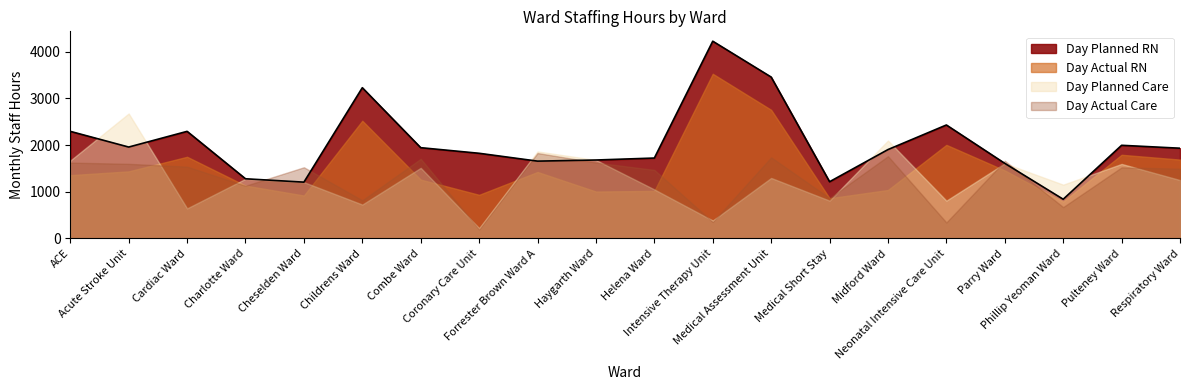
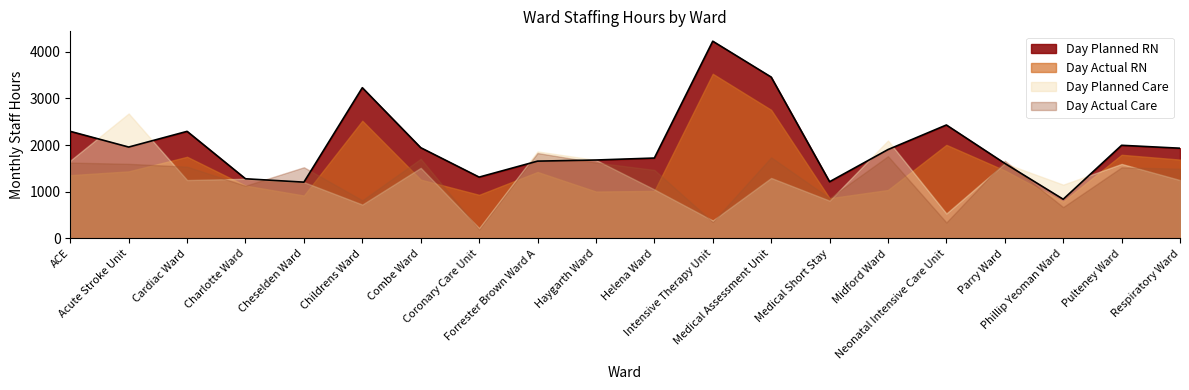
Day Planned Care, Cardiac Ward: 600 -> 1300
Day Planned RN, Coronary Care Unit: 1800 -> 1300
Day Planned Care, Neonatal Intensive Care Unit: 800 -> 500
